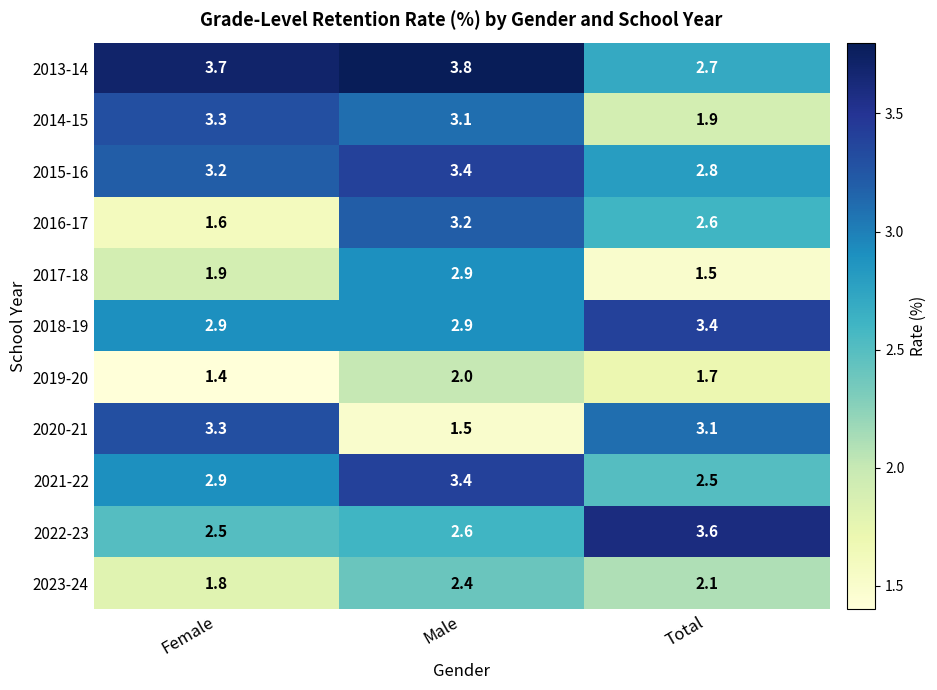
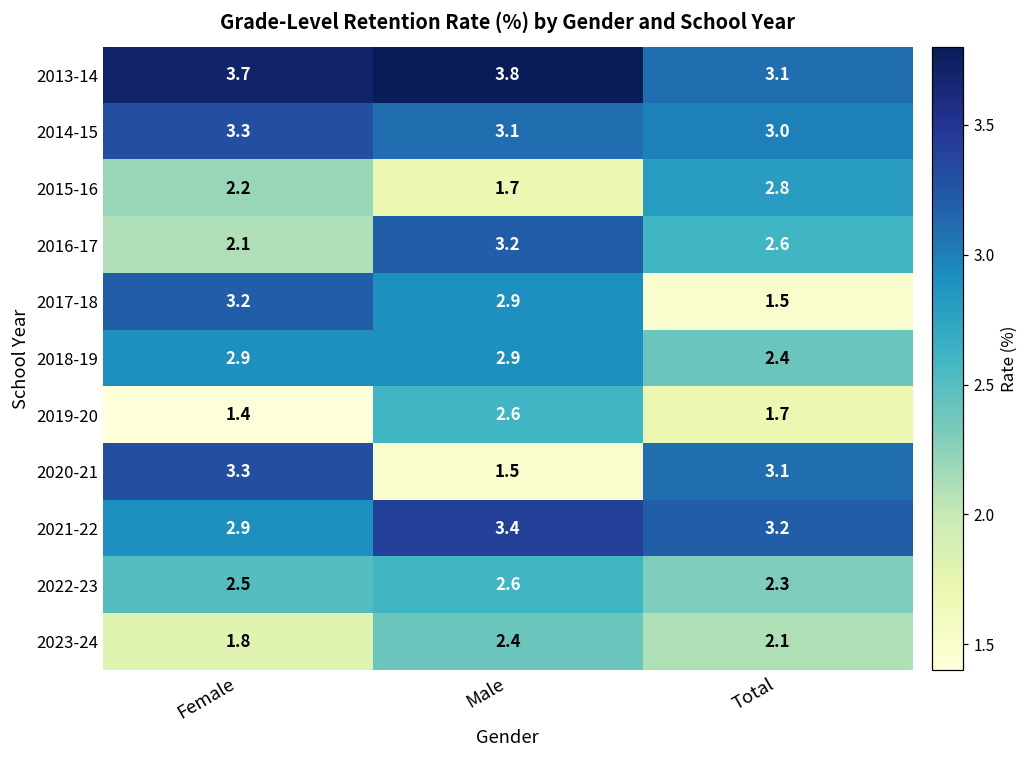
2013-14, Total: 2.7 -> 3.1
2014-15, Total: 1.9 -> 3.0
2015-16, Female: 3.2 -> 2.2
2015-16, Male: 3.4 -> 1.7
2016-17, Female: 1.6 -> 2.1
2017-18, Female: 1.9 -> 3.2
2018-19, Total: 3.4 -> 2.4
2019-20, Male: 2.0 -> 2.6
2021-22, Total: 2.5 -> 3.2
2022-23, Total: 3.6 -> 2.3
